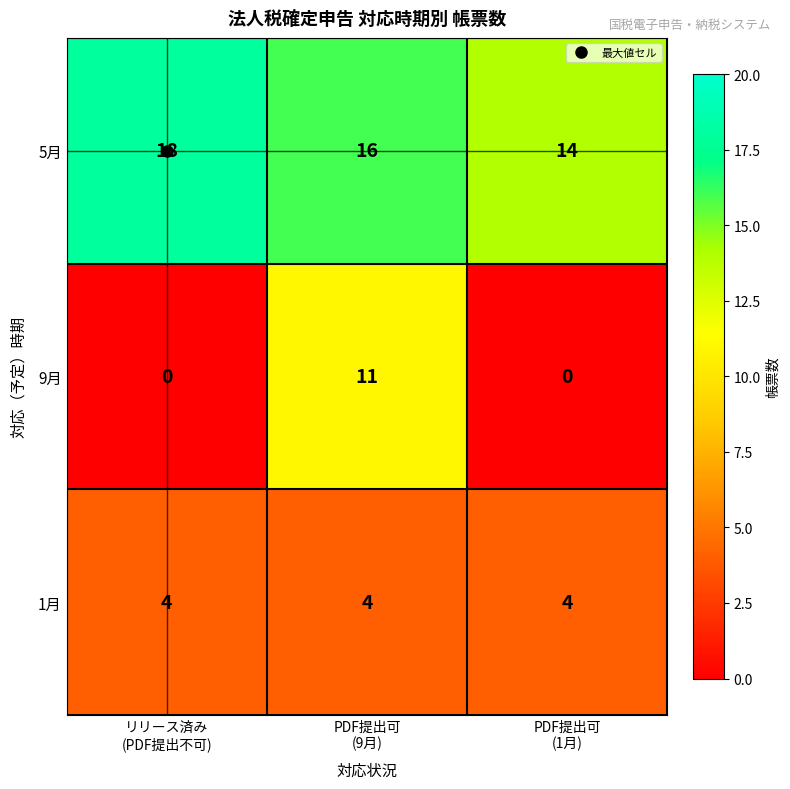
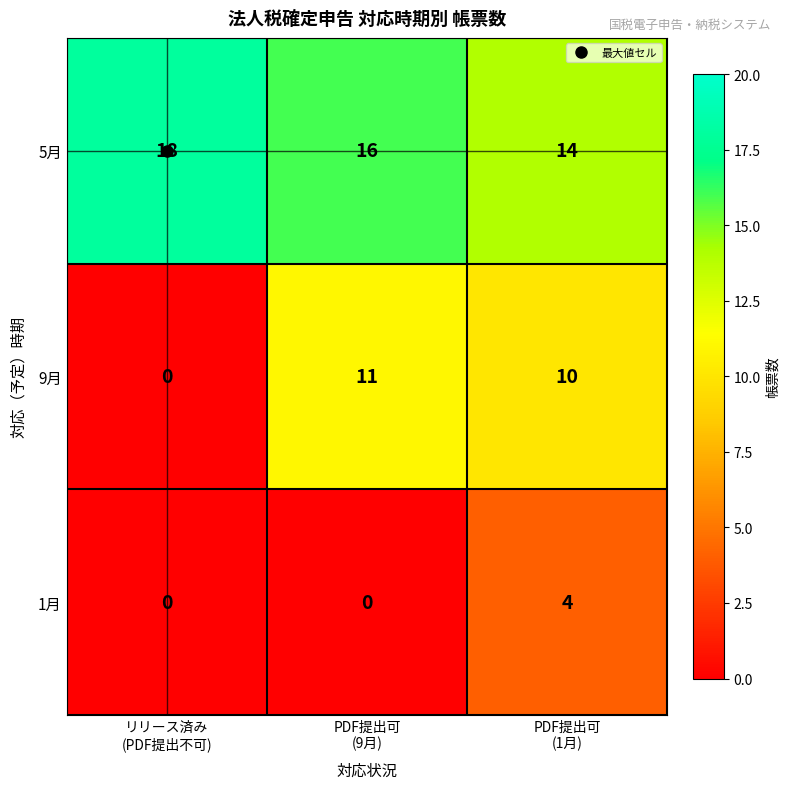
9月, PDF提出可 (1月): 0 -> 10
1月, リリース済み (PDF提出不可): 4 -> 0
1月, PDF提出可 (9月): 4 -> 0
